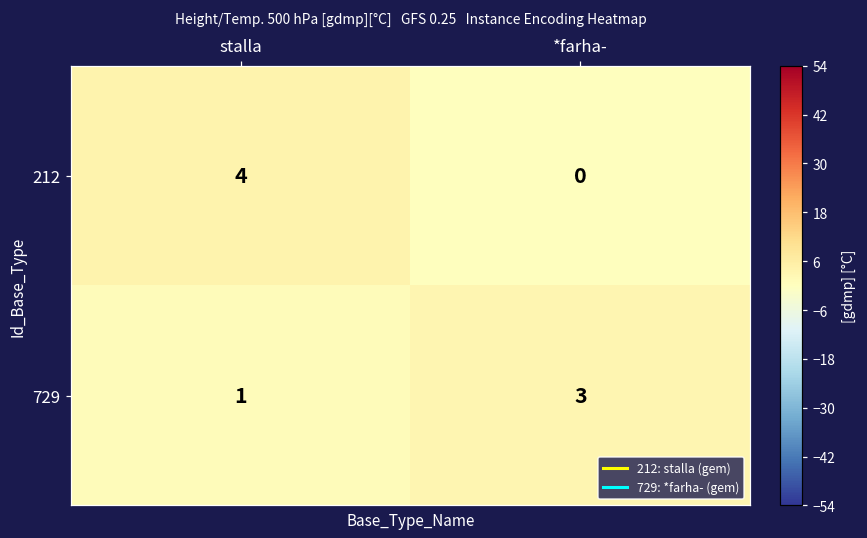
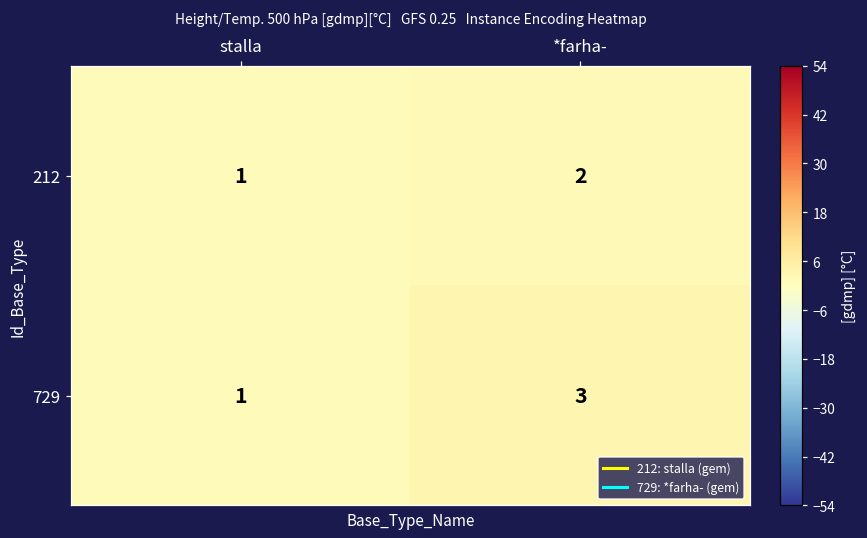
212, stalla: 4 -> 1
212, *farha-: 0 -> 2
